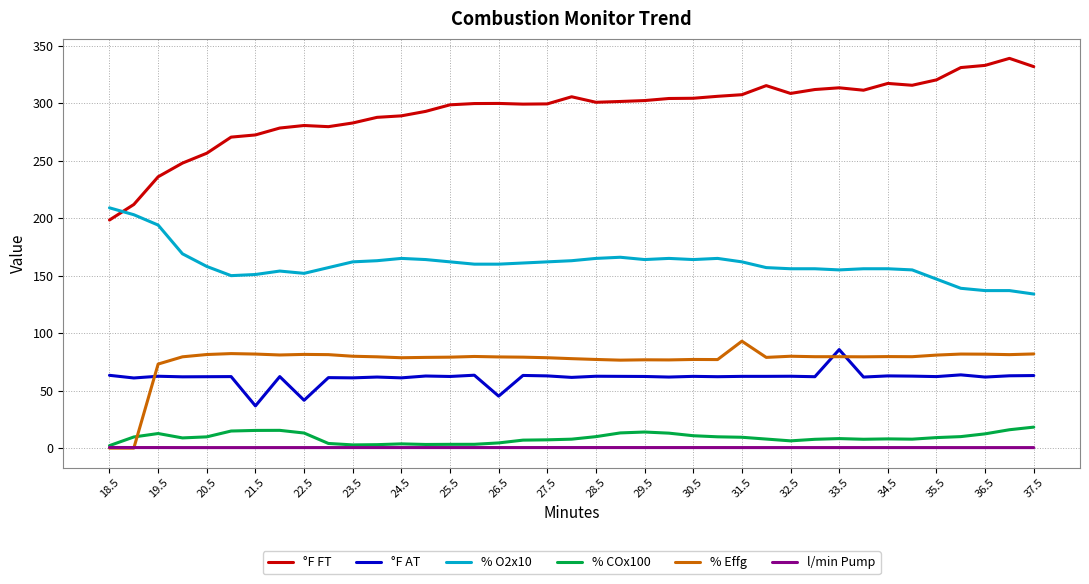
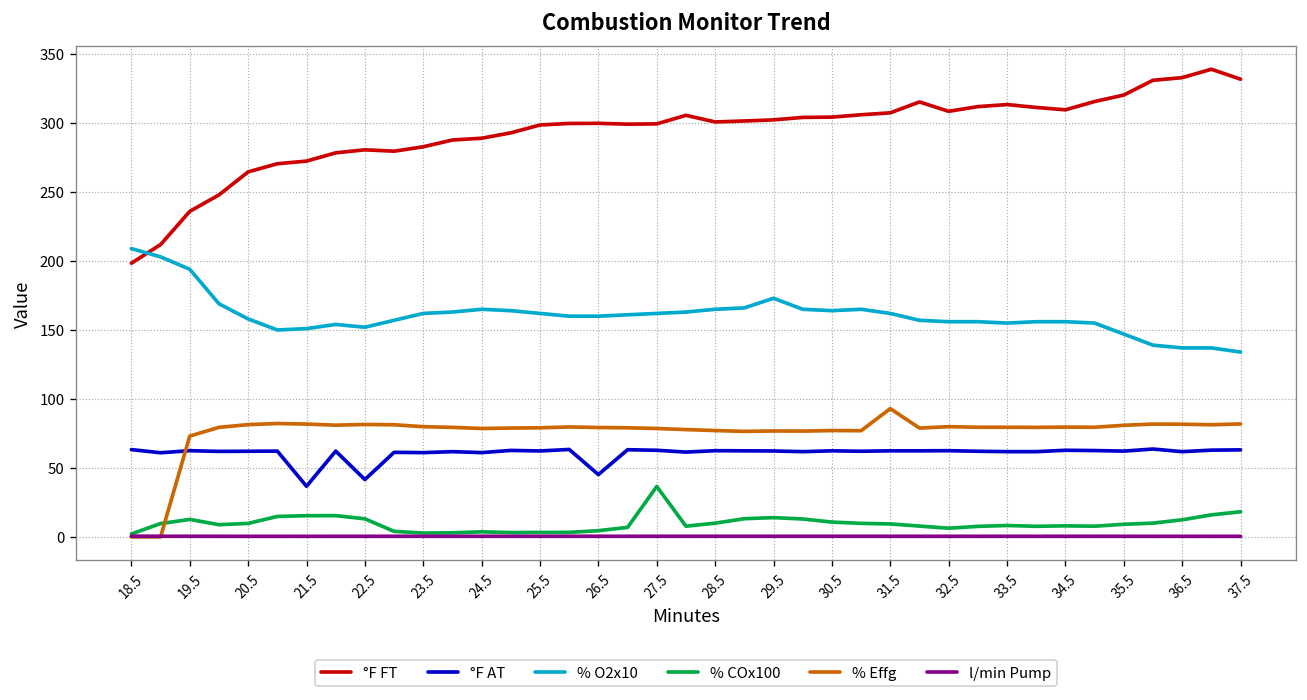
°F FT, 20.5: 257 -> 265
% COx100, 27.5: 7 -> 37
% O2x10, 29.5: 164 -> 173
°F AT, 33.5: 86 -> 62
°F FT, 34.5: 317 -> 310
